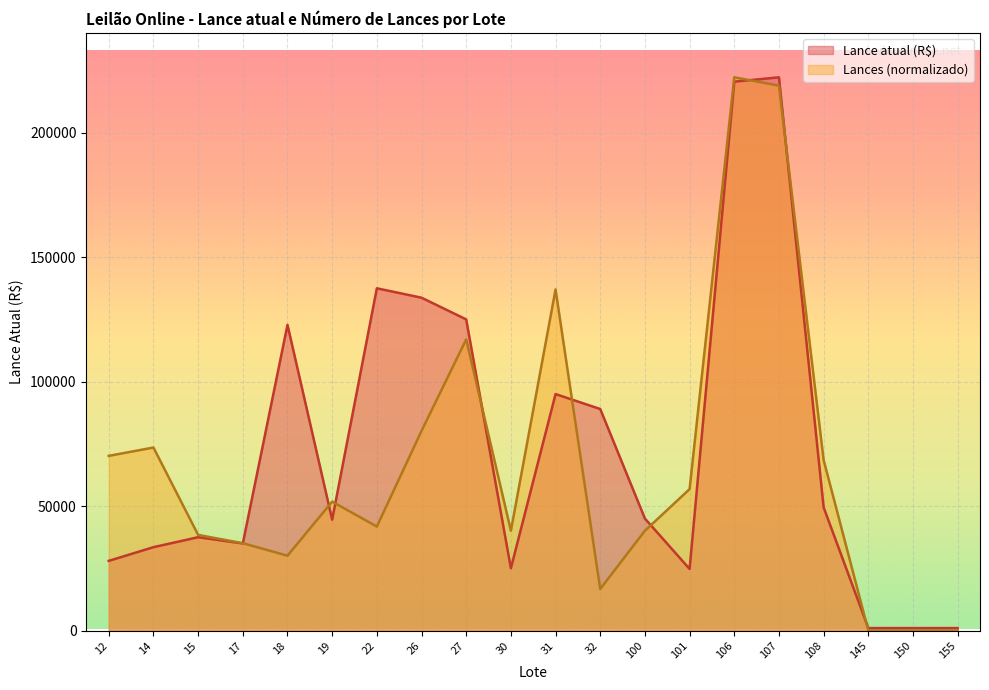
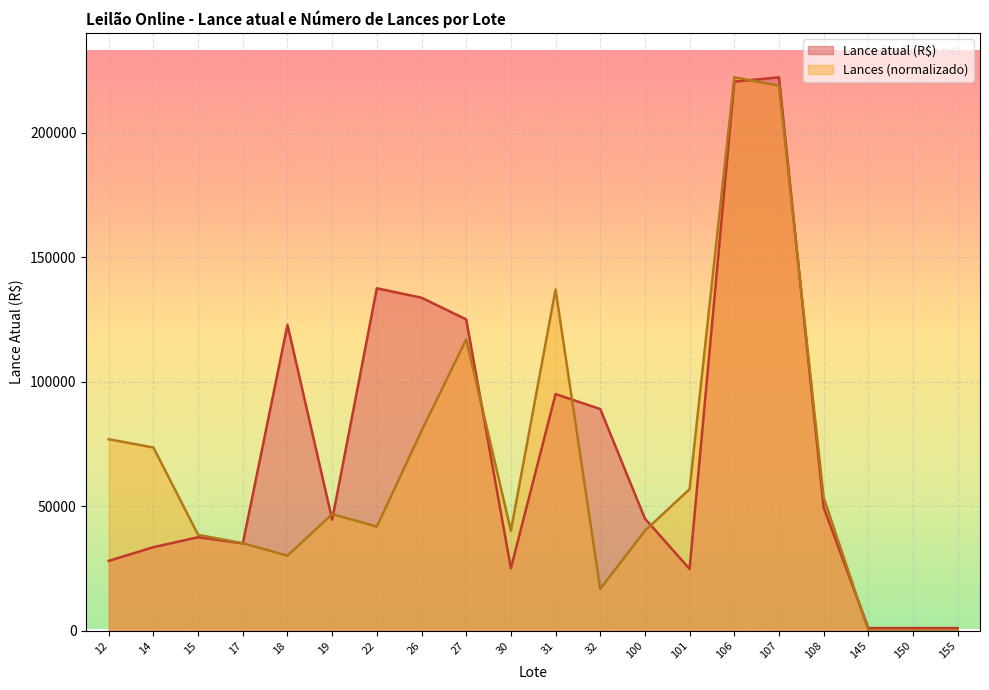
Lances (normalizado), 12: 70000 -> 77000
Lances (normalizado), 19: 52000 -> 47000
Lances (normalizado), 108: 69000 -> 53000
